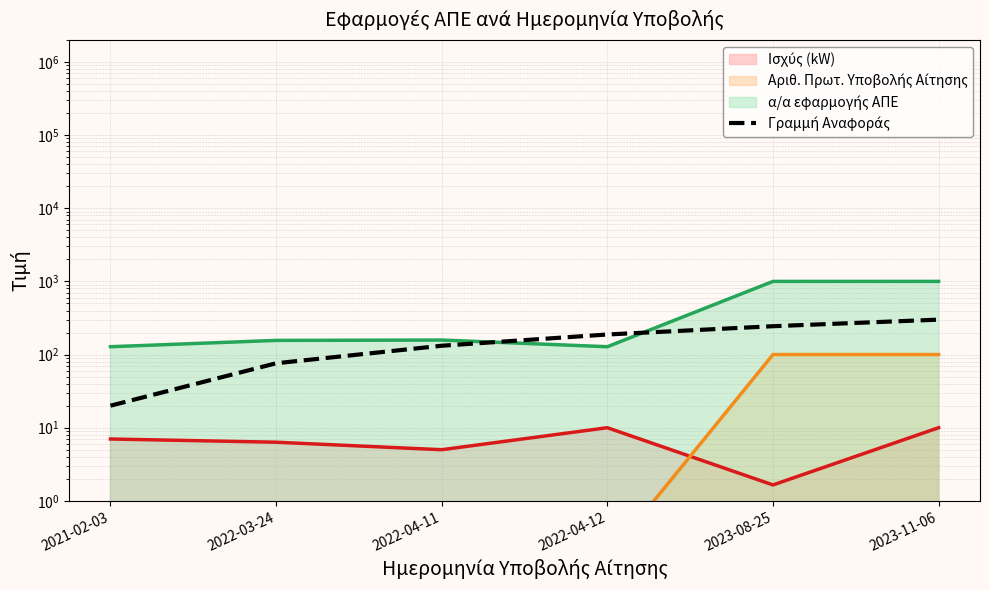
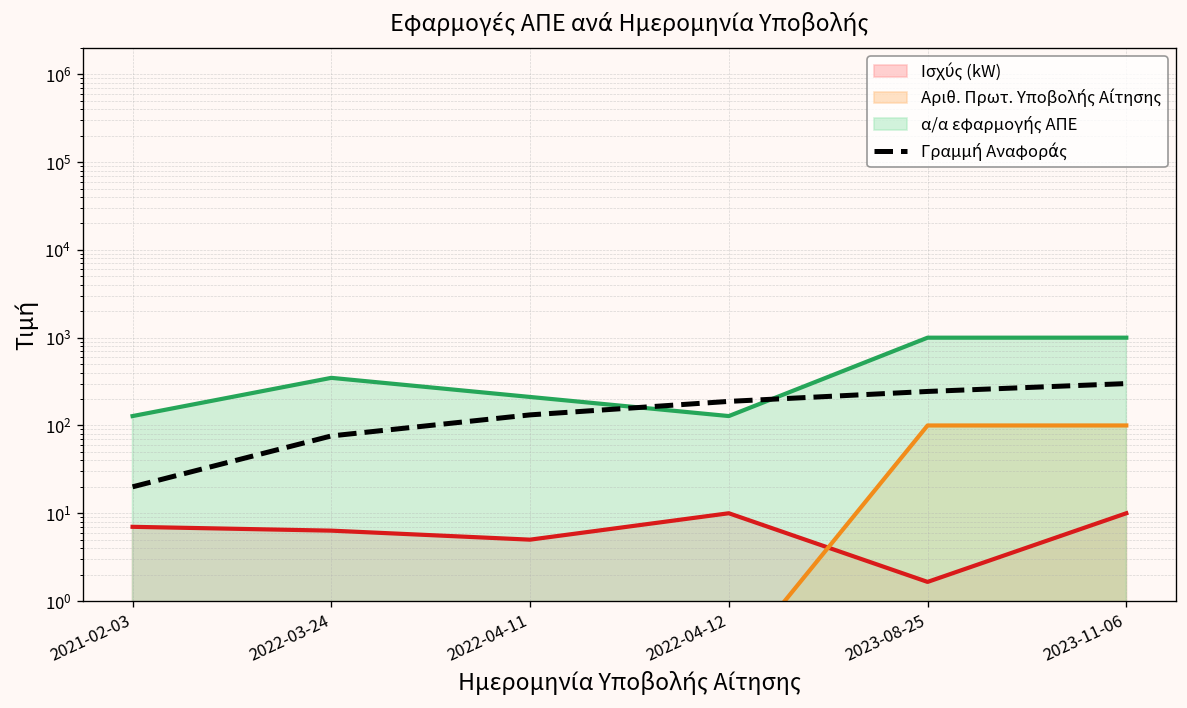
α/α εφαρμογής ΑΠΕ, 2022-03-24: 160 -> 300
α/α εφαρμογής ΑΠΕ, 2022-04-11: 160 -> 210
